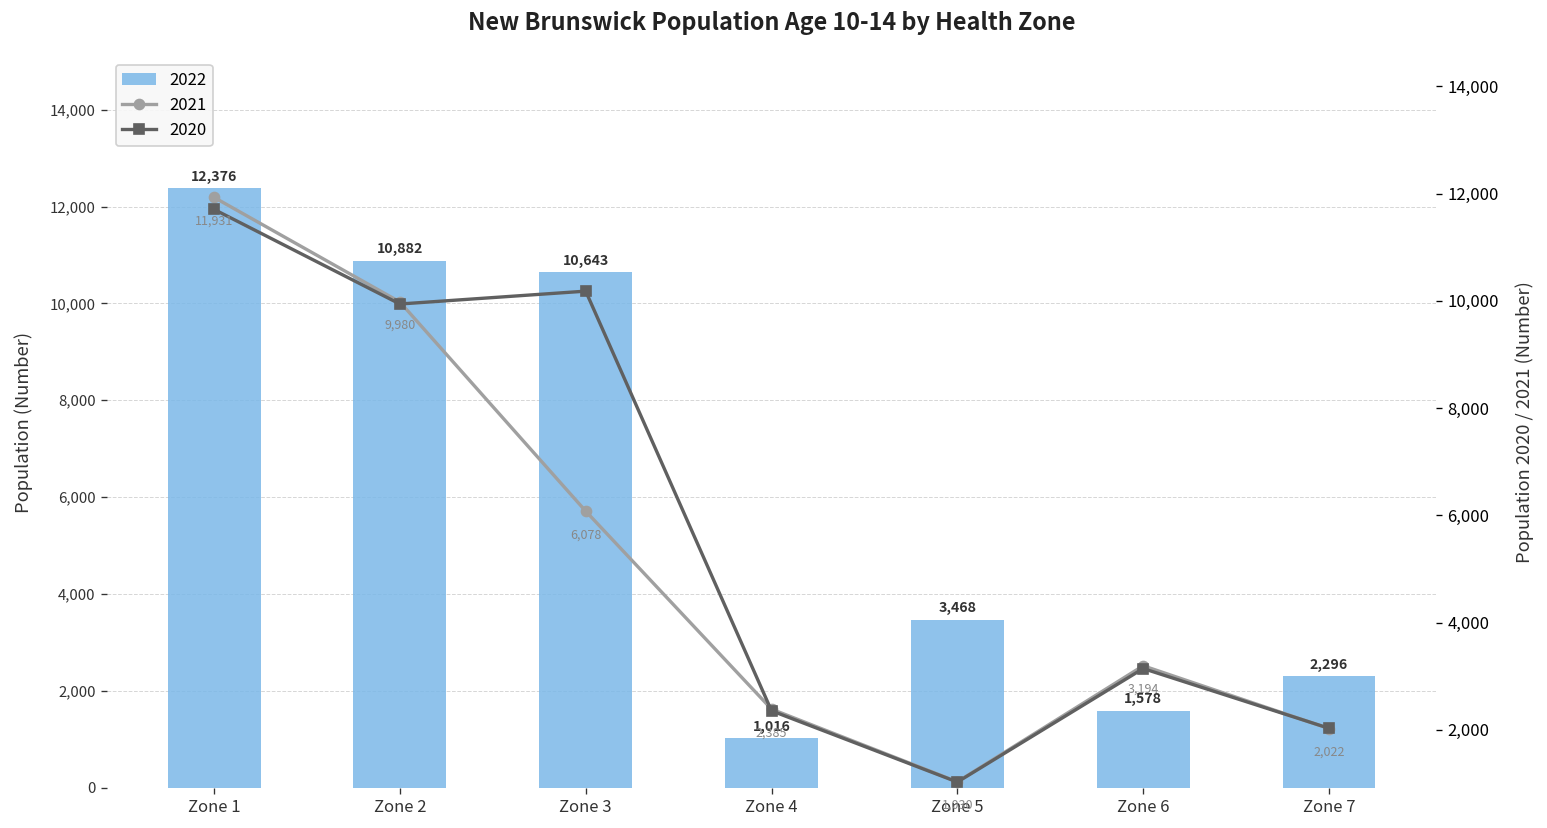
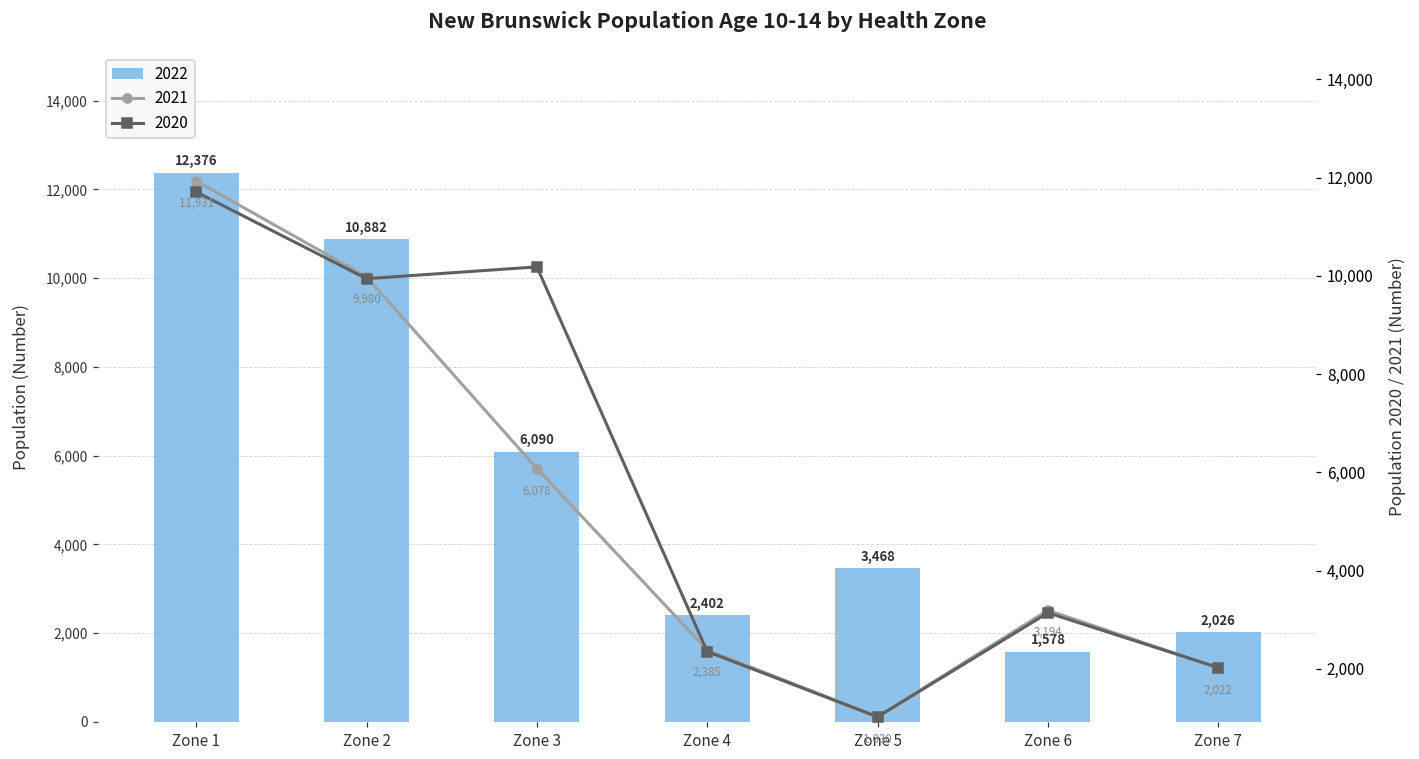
2022, Zone 3: 10,643 -> 6,090
2022, Zone 4: 1,016 -> 2,402
2022, Zone 7: 2,296 -> 2,026
